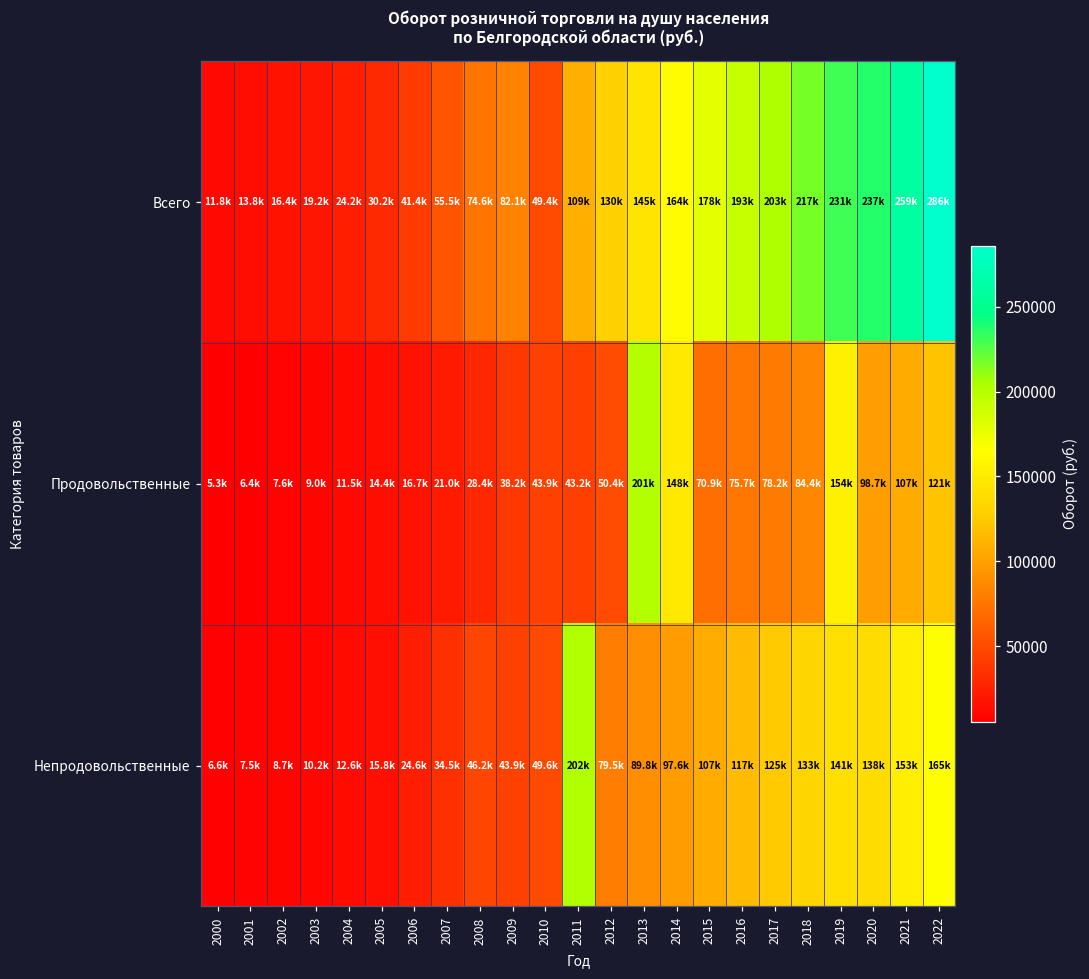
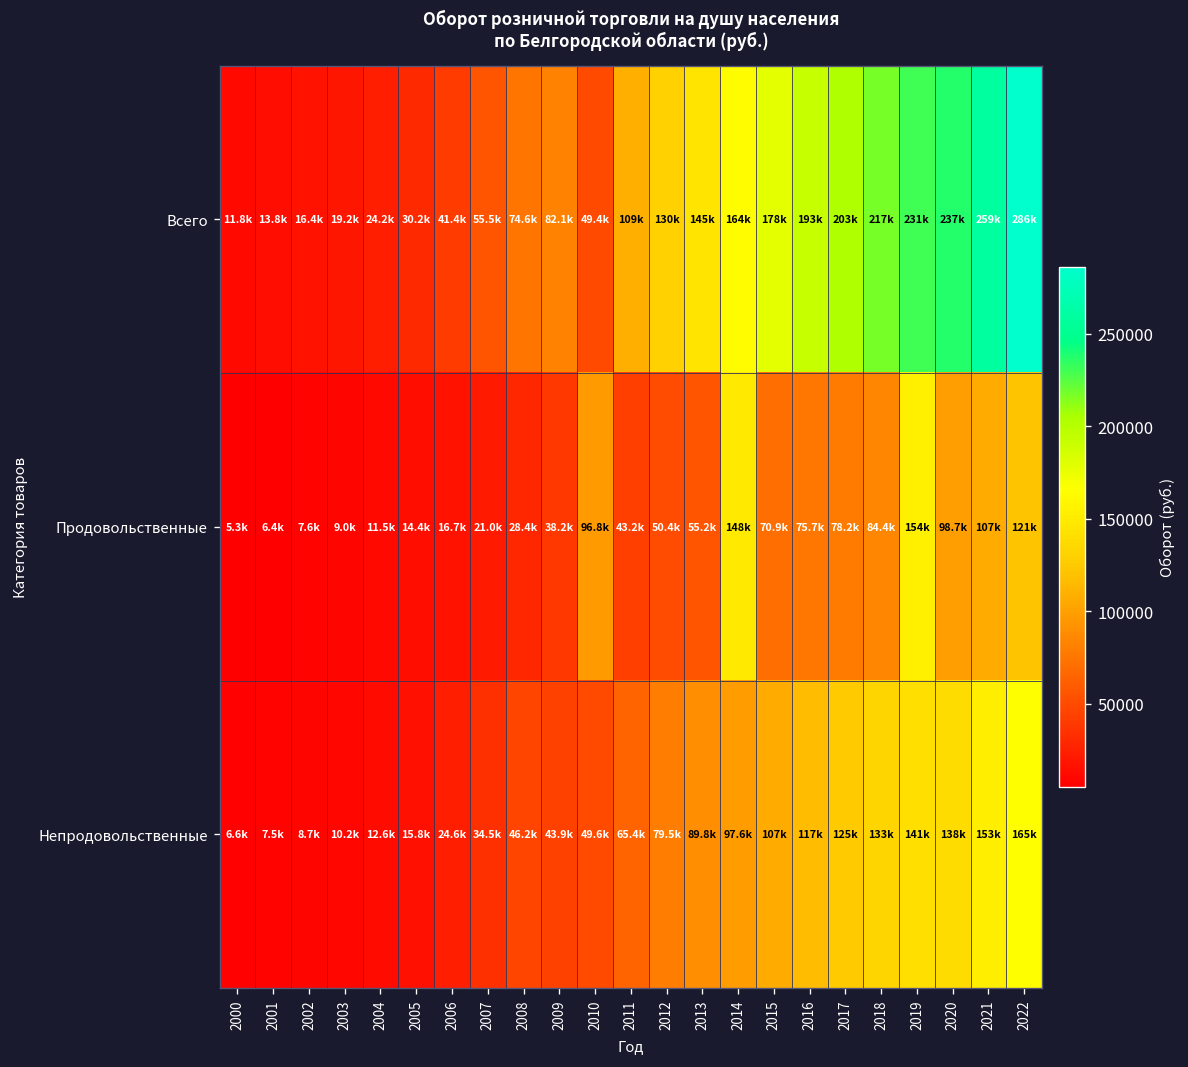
Продовольственные, 2010: 43.9k -> 96.8k
Продовольственные, 2013: 201k -> 55.2k
Непродовольственные, 2011: 202k -> 65.4k
